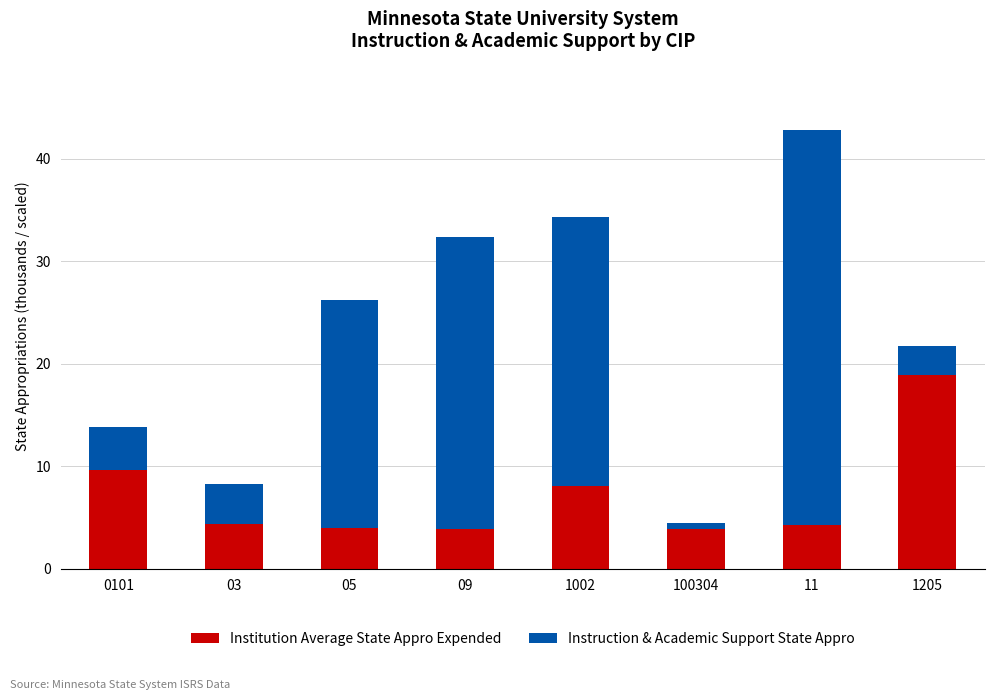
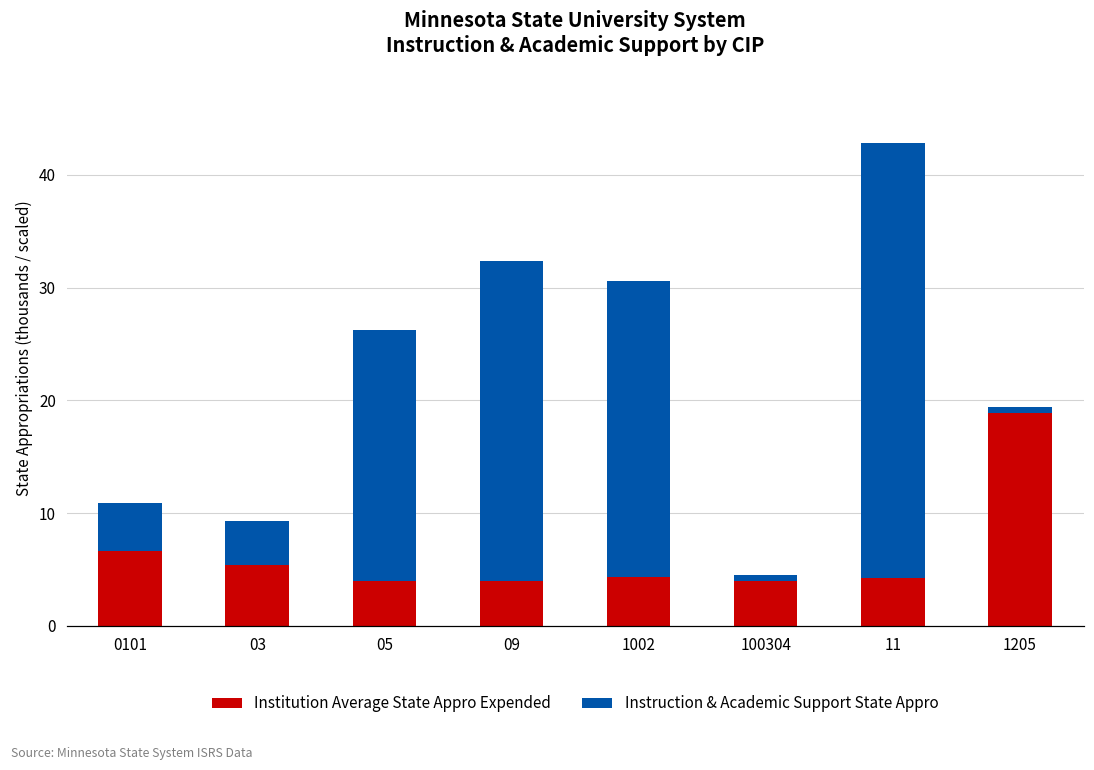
Institution Average State Appro Expended, 0101: 9.7 -> 6.7
Institution Average State Appro Expended, 03: 4.4 -> 5.4
Institution Average State Appro Expended, 1002: 8.0 -> 4.3
Instruction & Academic Support State Appro, 1205: 2.8 -> 0.5
